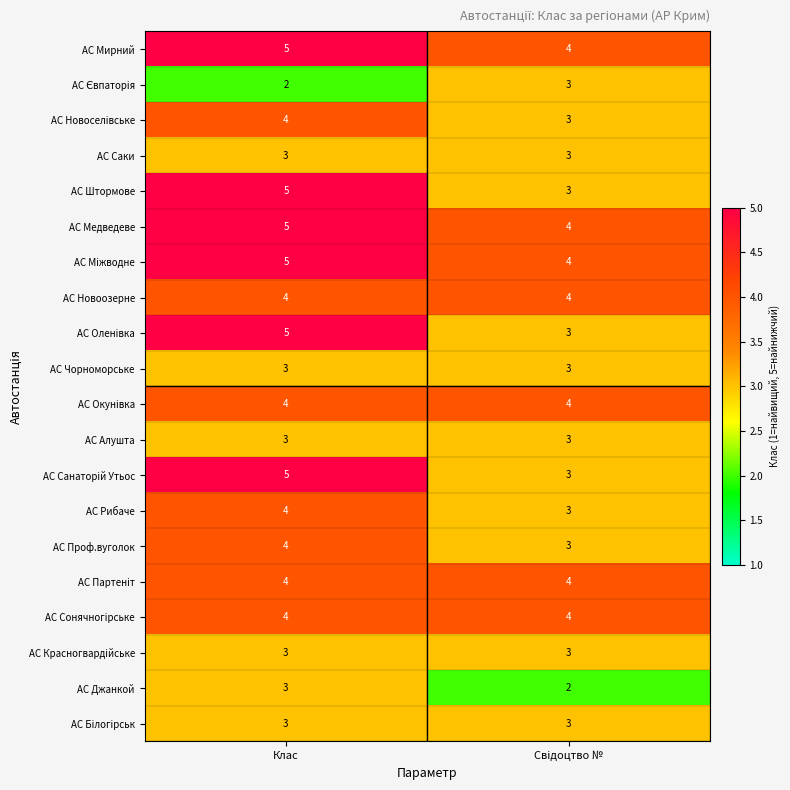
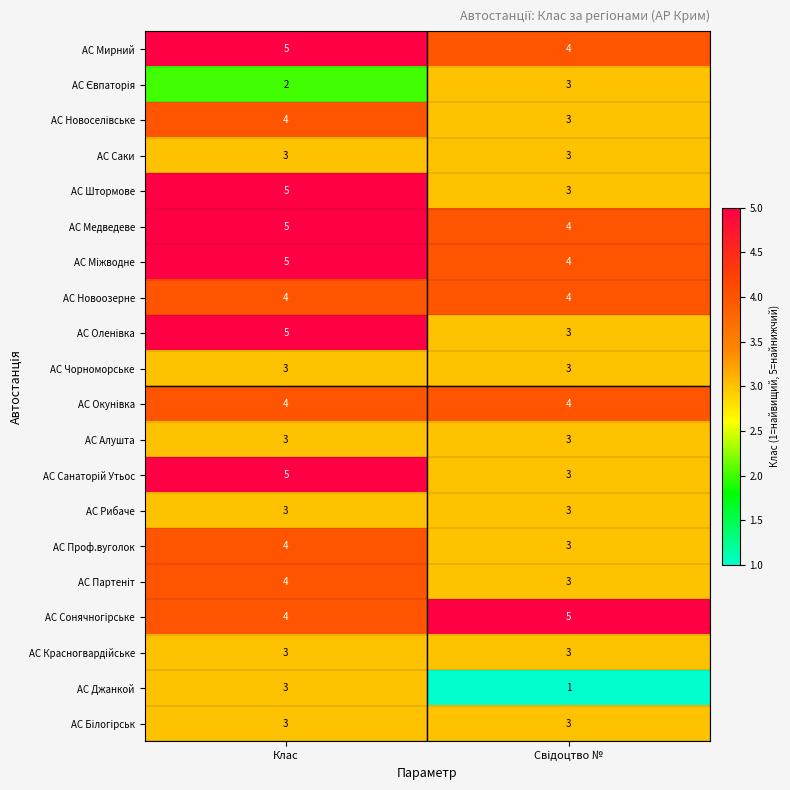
АС Рибаче, Клас: 4 -> 3
АС Партеніт, Свідоцтво №: 4 -> 3
АС Сонячногірське, Свідоцтво №: 4 -> 5
АС Джанкой, Свідоцтво №: 2 -> 1
